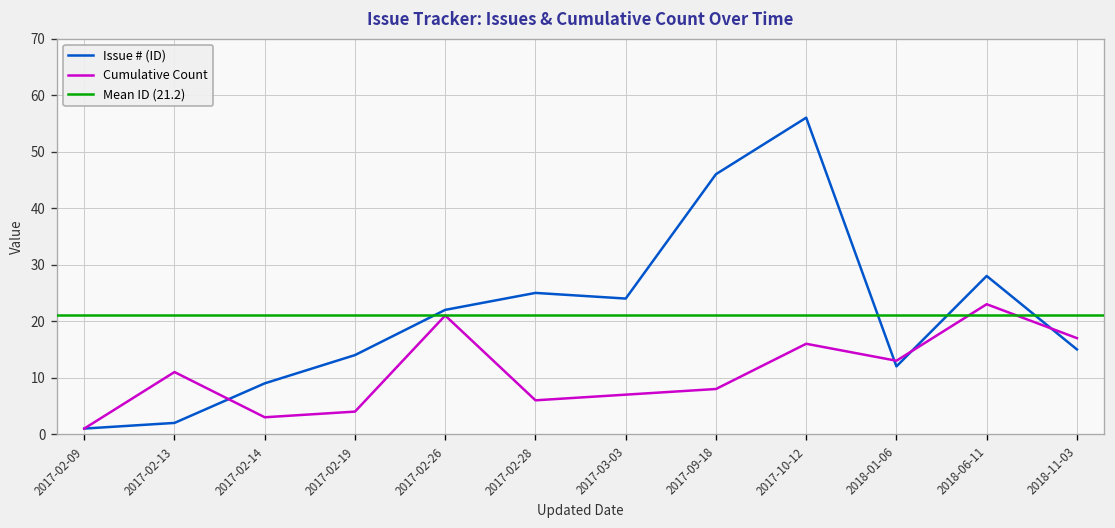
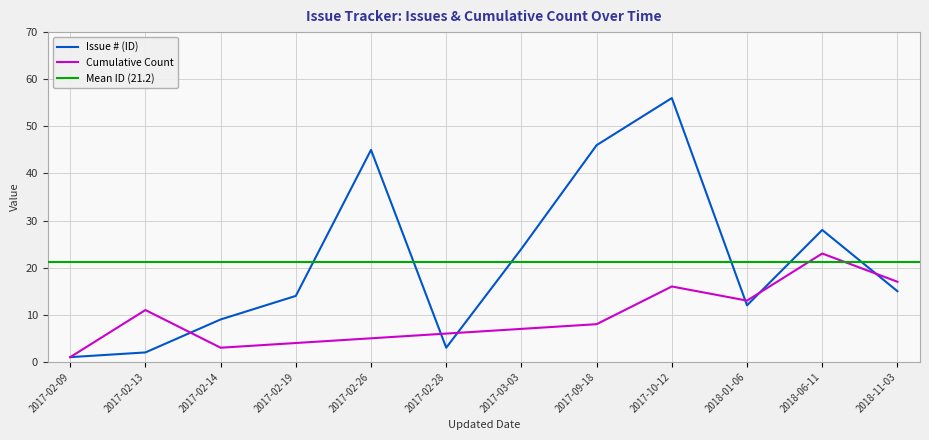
Issue # (ID), 2017-02-26: 22 -> 45
Cumulative Count, 2017-02-26: 21 -> 5
Issue # (ID), 2017-02-28: 25 -> 3
